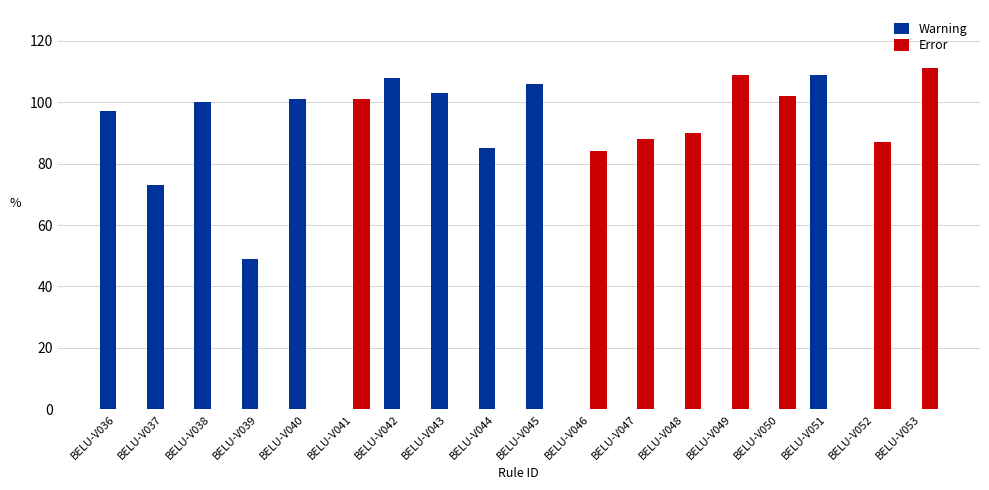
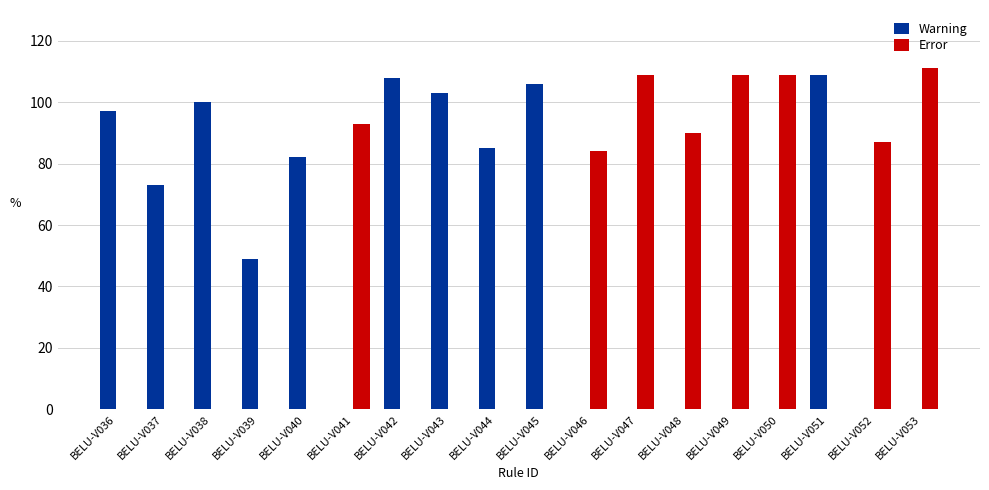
Warning, BELU-V040: 101 -> 82
Error, BELU-V041: 101 -> 93
Error, BELU-V047: 88 -> 109
Error, BELU-V050: 102 -> 109
